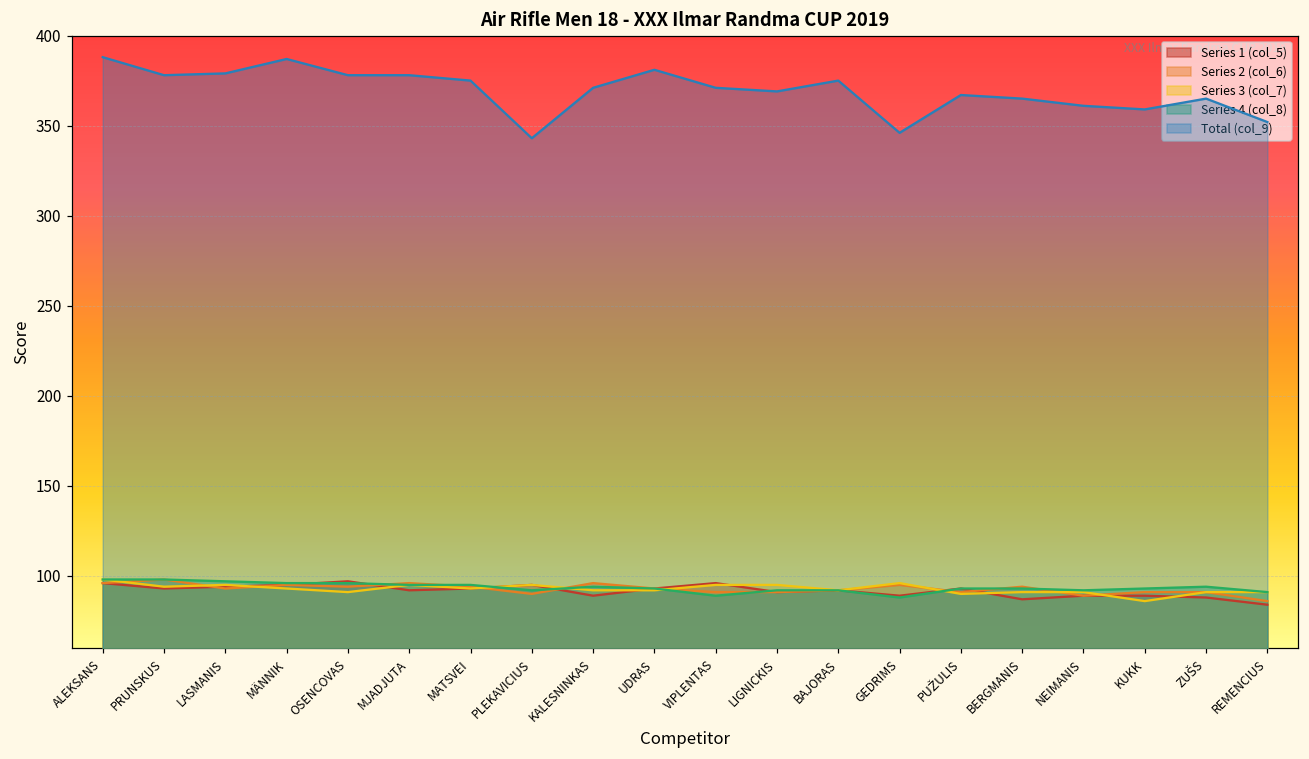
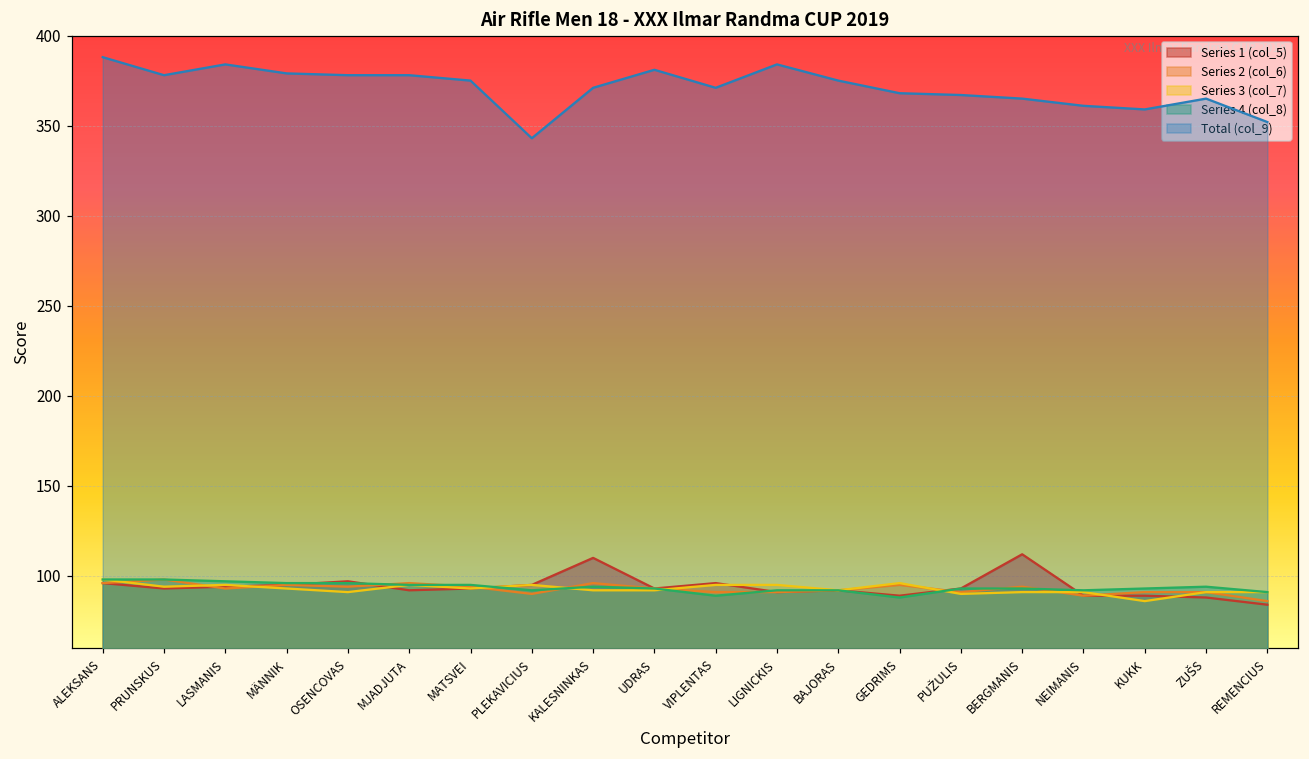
Total (col_9), LASMANIS: 379 -> 384
Total (col_9), MÄNNIK: 387 -> 379
Series 1 (col_5), KALESNINKAS: 89 -> 110
Total (col_9), LIGNICKIS: 369 -> 384
Total (col_9), GEDRIMS: 346 -> 368
Series 1 (col_5), BERGMANIS: 87 -> 112
